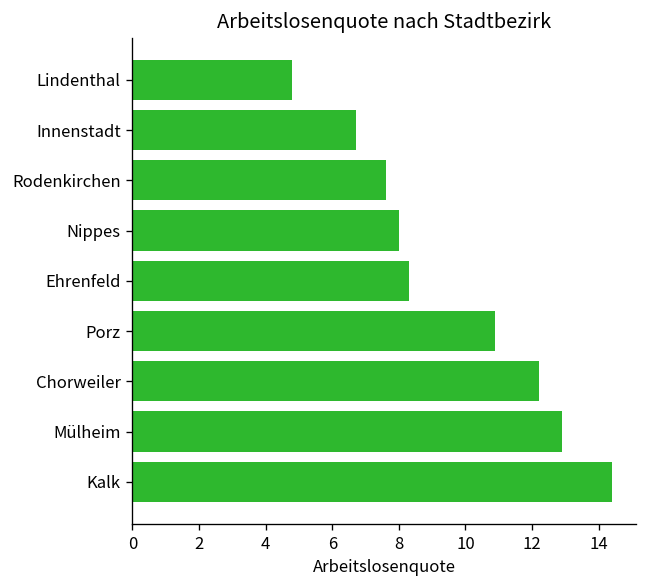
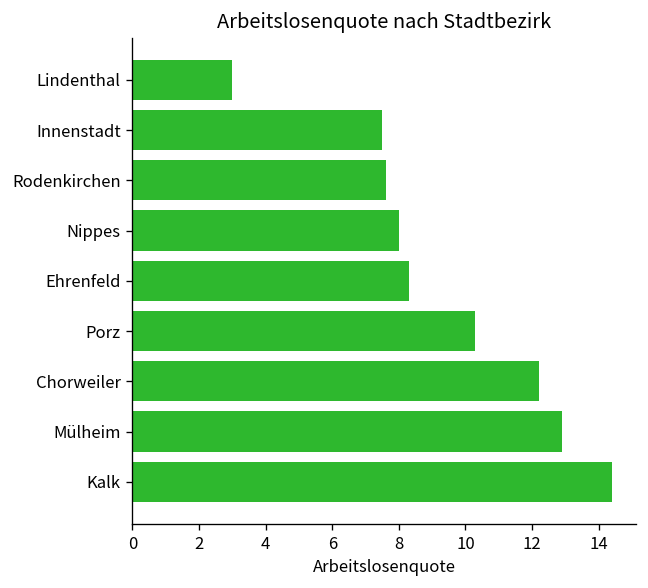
Lindenthal: 4.8 -> 3.0
Innenstadt: 6.7 -> 7.5
Porz: 10.9 -> 10.3
